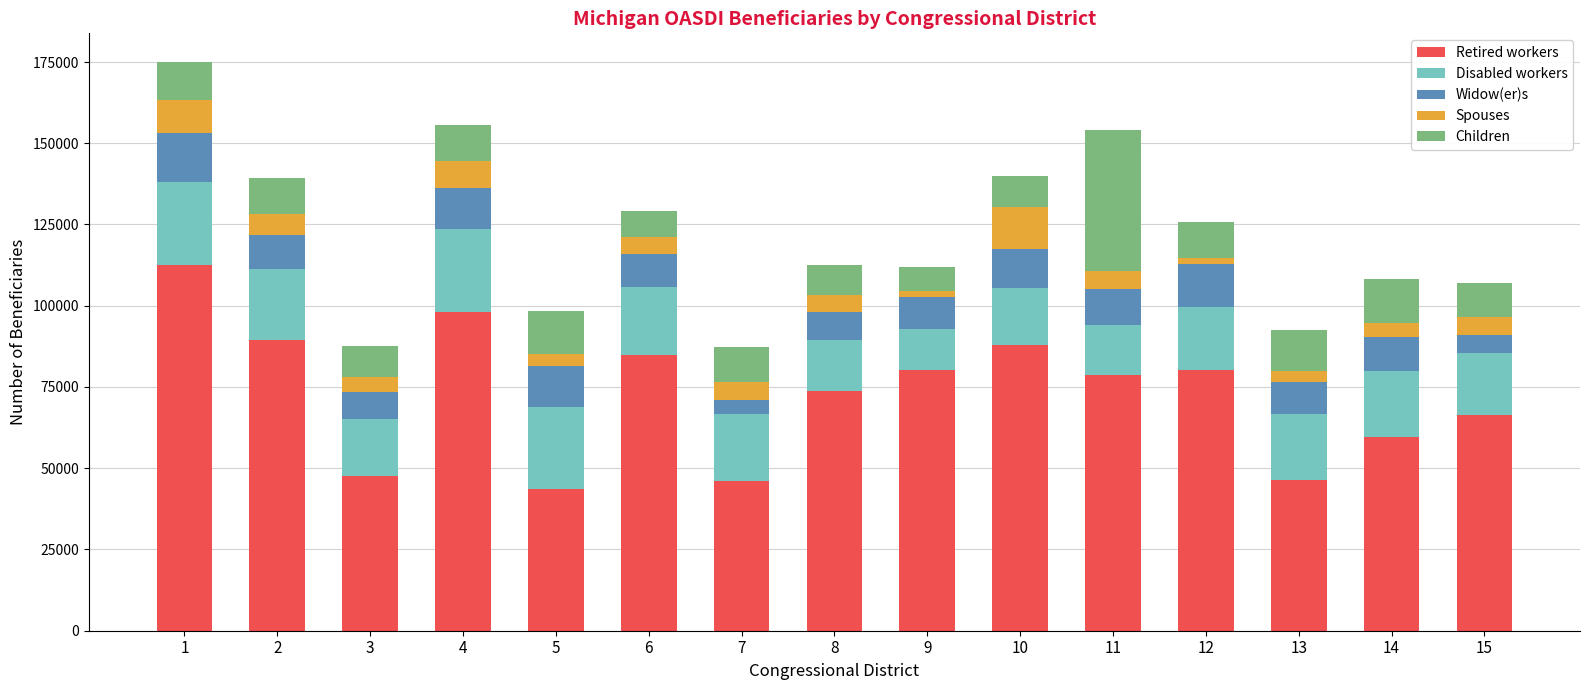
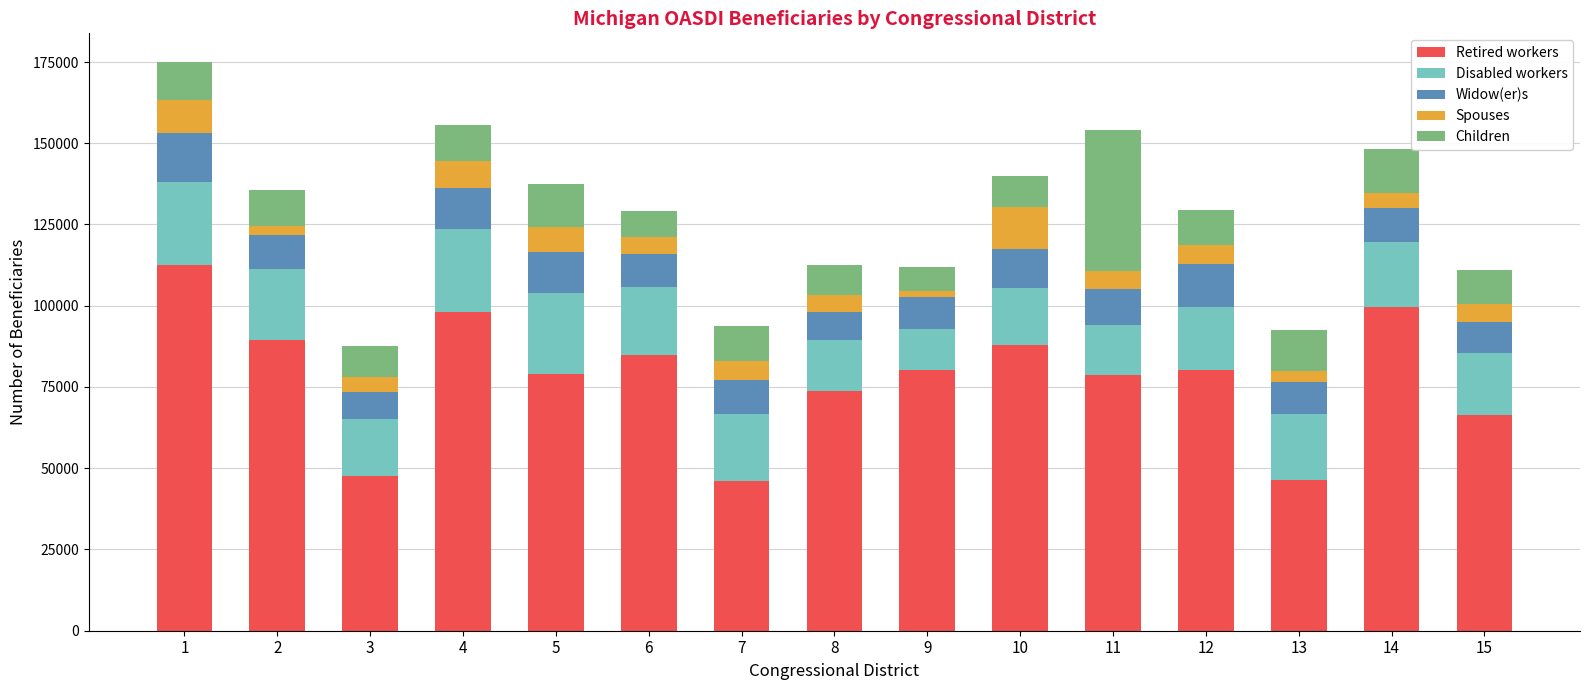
Spouses, 2: 6000 -> 3000
Retired workers, 5: 44000 -> 79000
Spouses, 5: 4000 -> 8000
Widow(er)s, 7: 4000 -> 11000
Spouses, 12: 2000 -> 6000
Retired workers, 14: 60000 -> 100000
Widow(er)s, 15: 6000 -> 10000
